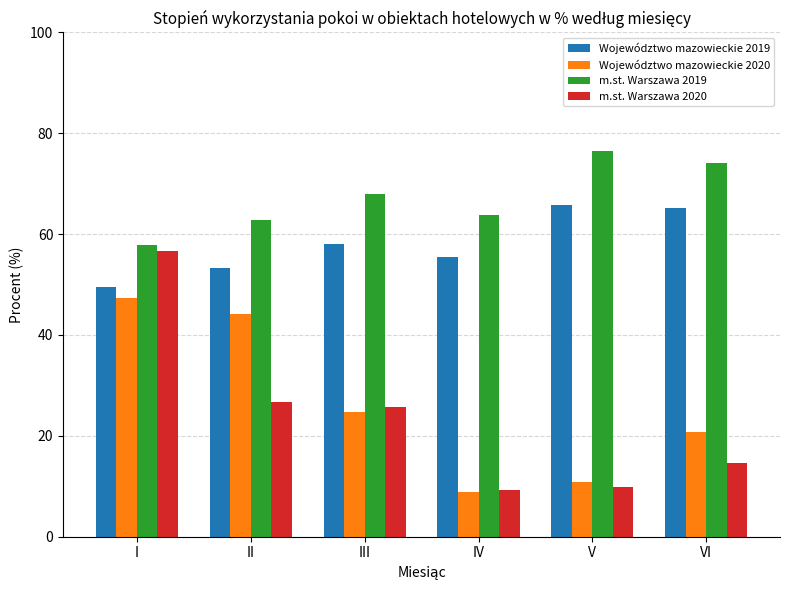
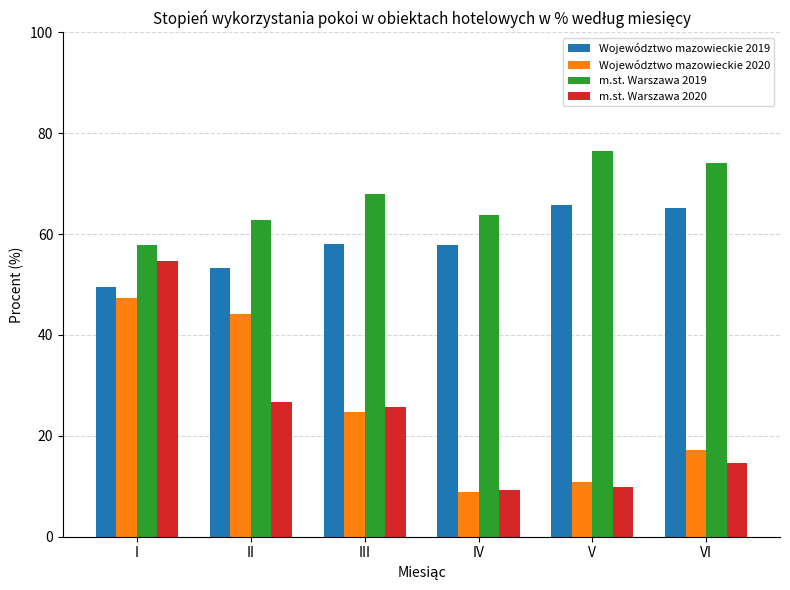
m.st. Warszawa 2020, I: 57 -> 55
Województwo mazowieckie 2019, IV: 55 -> 58
Województwo mazowieckie 2020, VI: 21 -> 17
